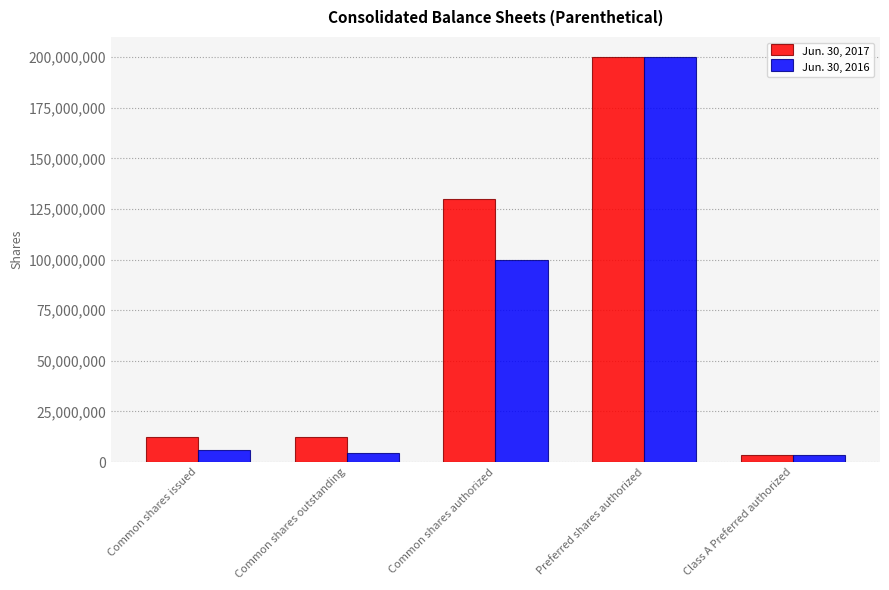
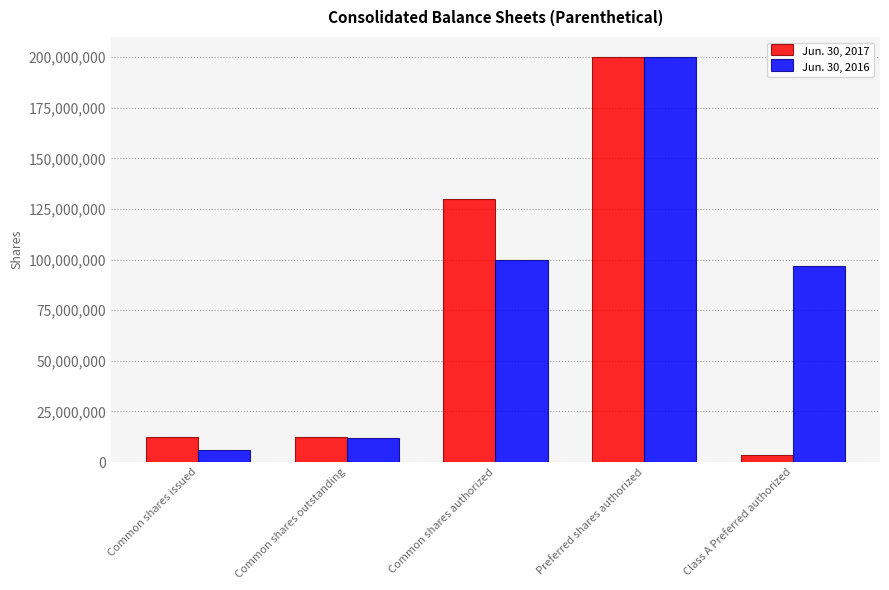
Jun. 30, 2016, Common shares outstanding: 4,000,000 -> 12,000,000
Jun. 30, 2016, Class A Preferred authorized: 4,000,000 -> 97,000,000
